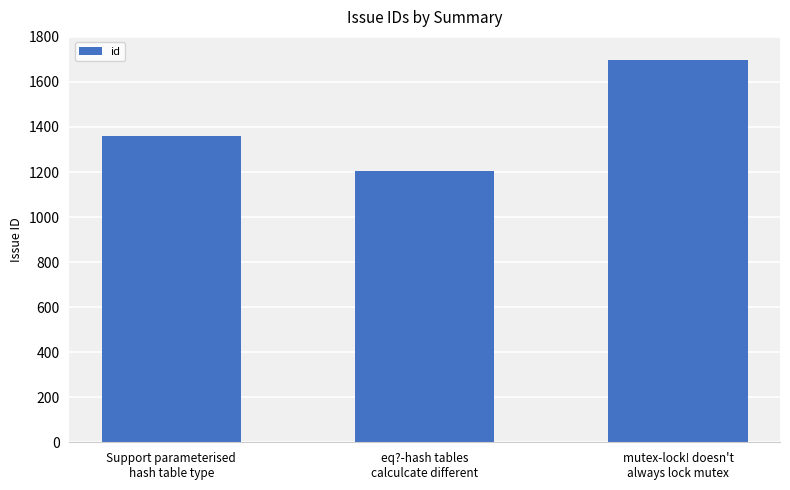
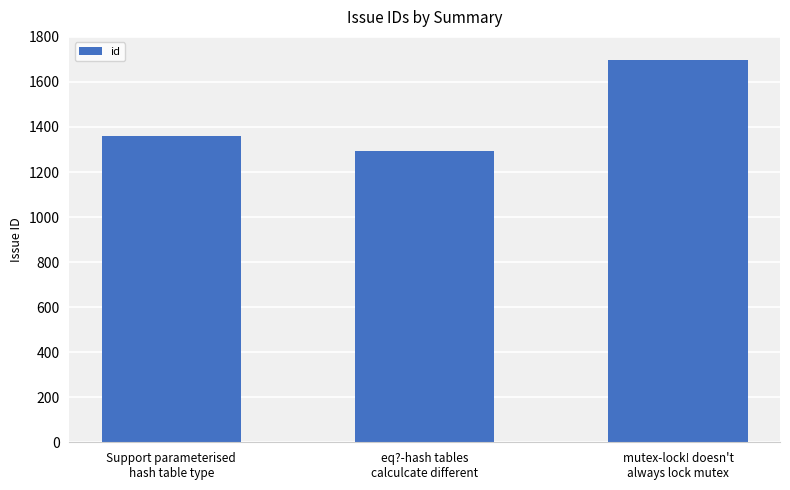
eq?-hash tables calculcate different: 1200 -> 1290
